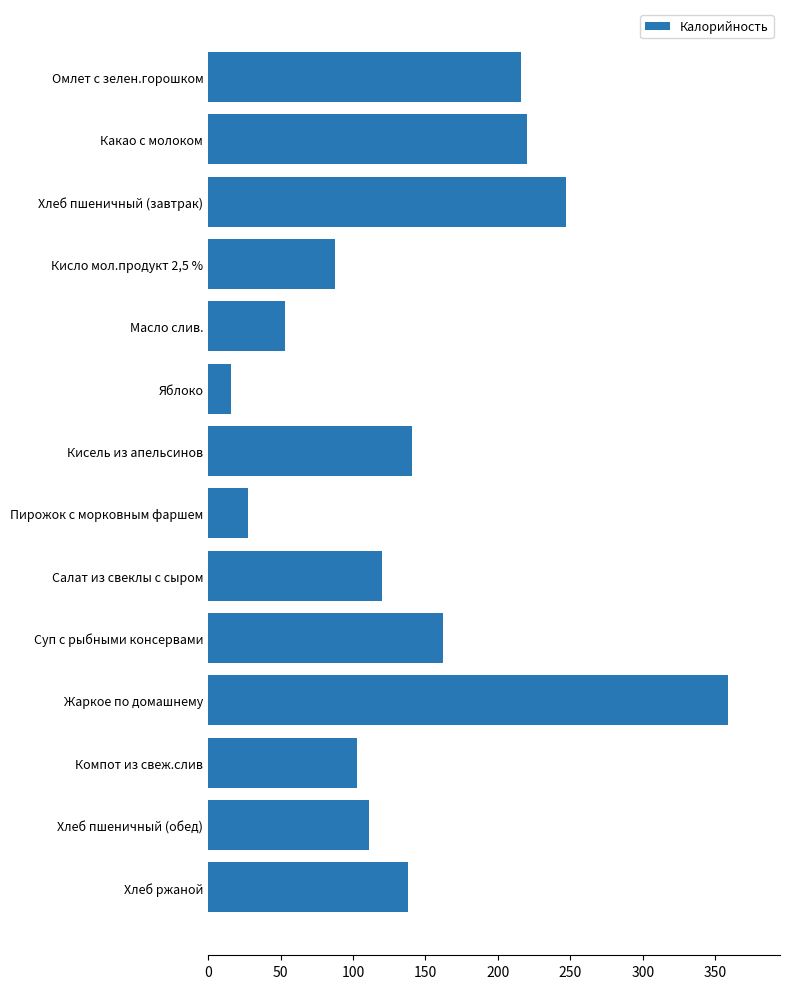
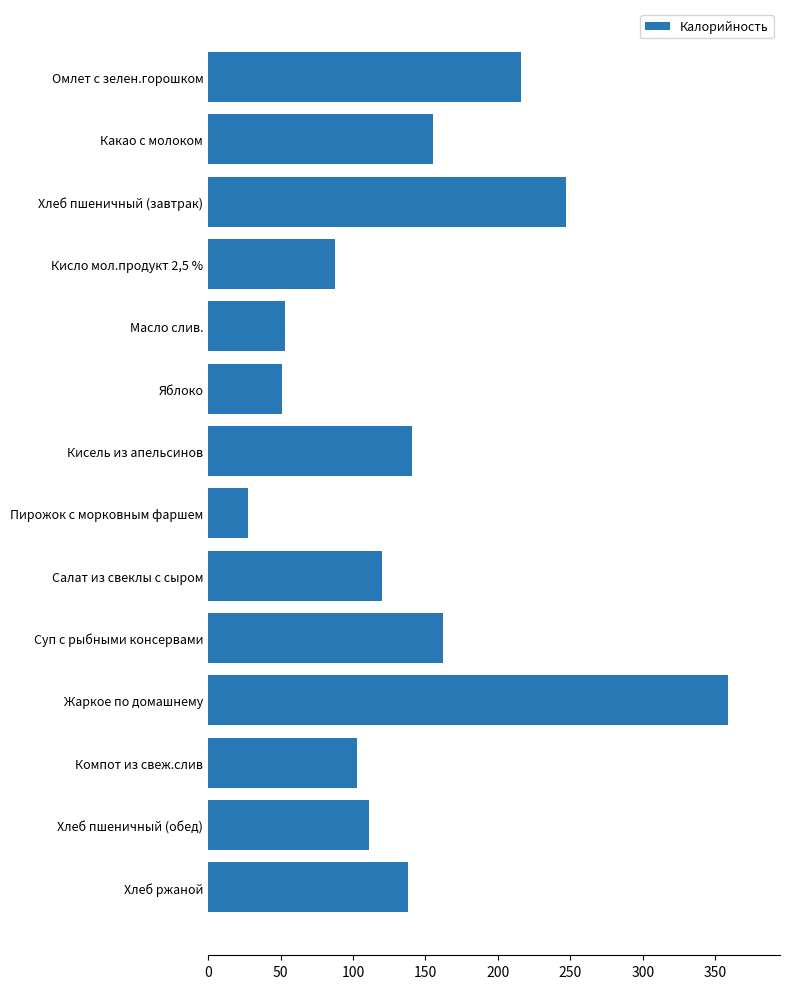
Какао с молоком: 220 -> 155
Яблоко: 16 -> 51
